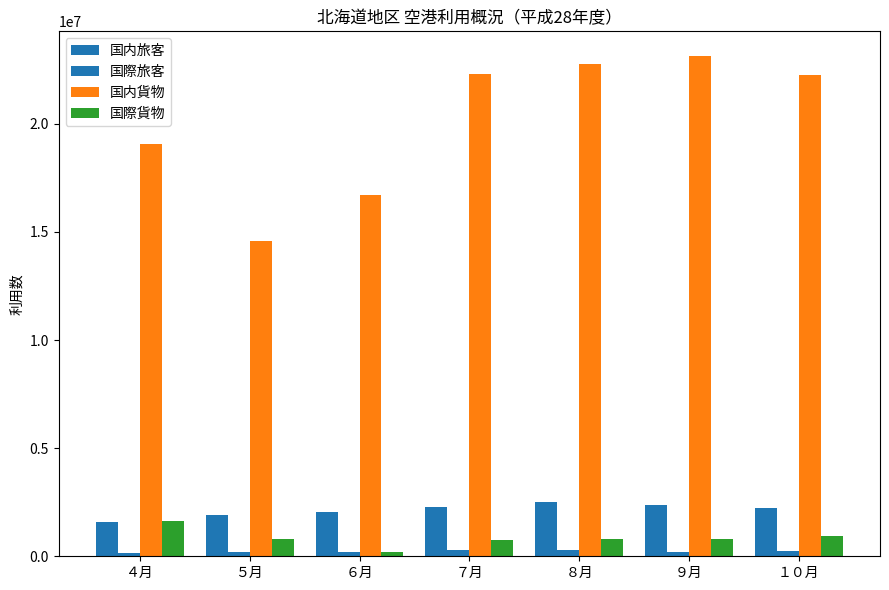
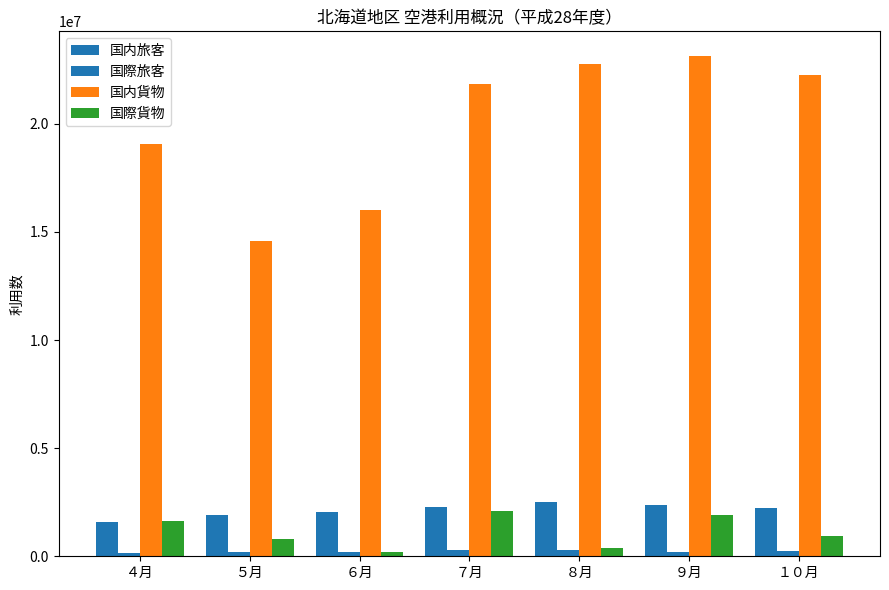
国内貨物, ６月: 16700000 -> 16000000
国内貨物, ７月: 22300000 -> 21800000
国際貨物, ７月: 800000 -> 2100000
国際貨物, ８月: 800000 -> 400000
国際貨物, ９月: 800000 -> 1900000
